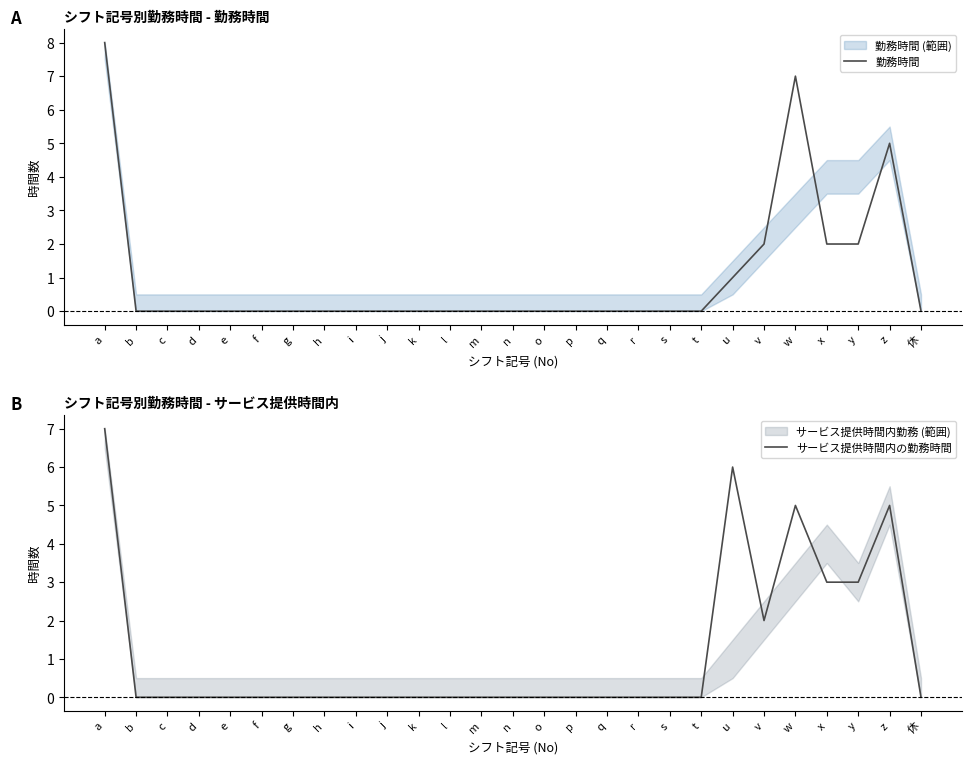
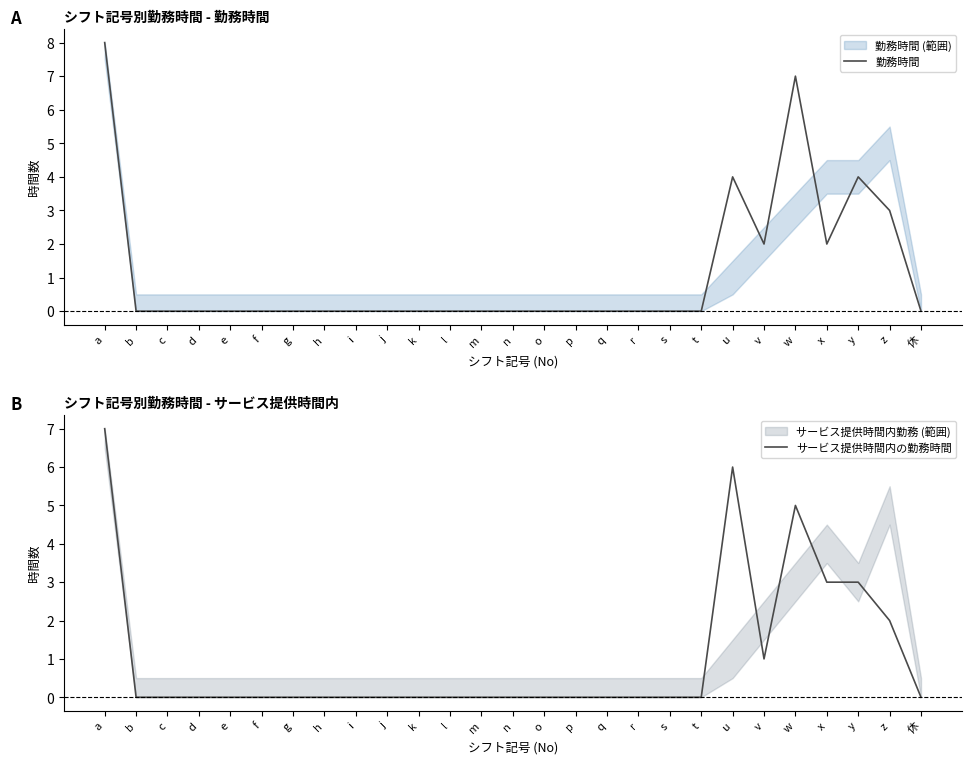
シフト記号別勤務時間 - 勤務時間, 勤務時間, u: 1 -> 4
シフト記号別勤務時間 - 勤務時間, 勤務時間, y: 2 -> 4
シフト記号別勤務時間 - 勤務時間, 勤務時間, z: 5 -> 3
シフト記号別勤務時間 - サービス提供時間内, サービス提供時間内の勤務時間, v: 2 -> 1
シフト記号別勤務時間 - サービス提供時間内, サービス提供時間内の勤務時間, z: 5 -> 2
